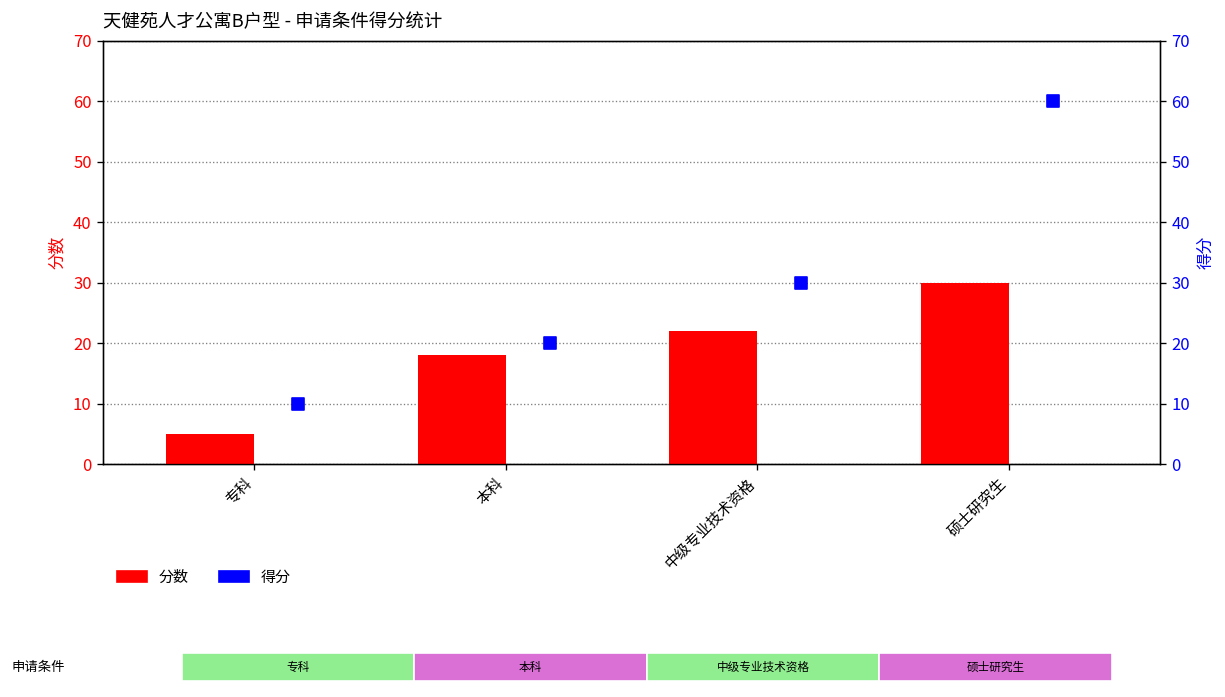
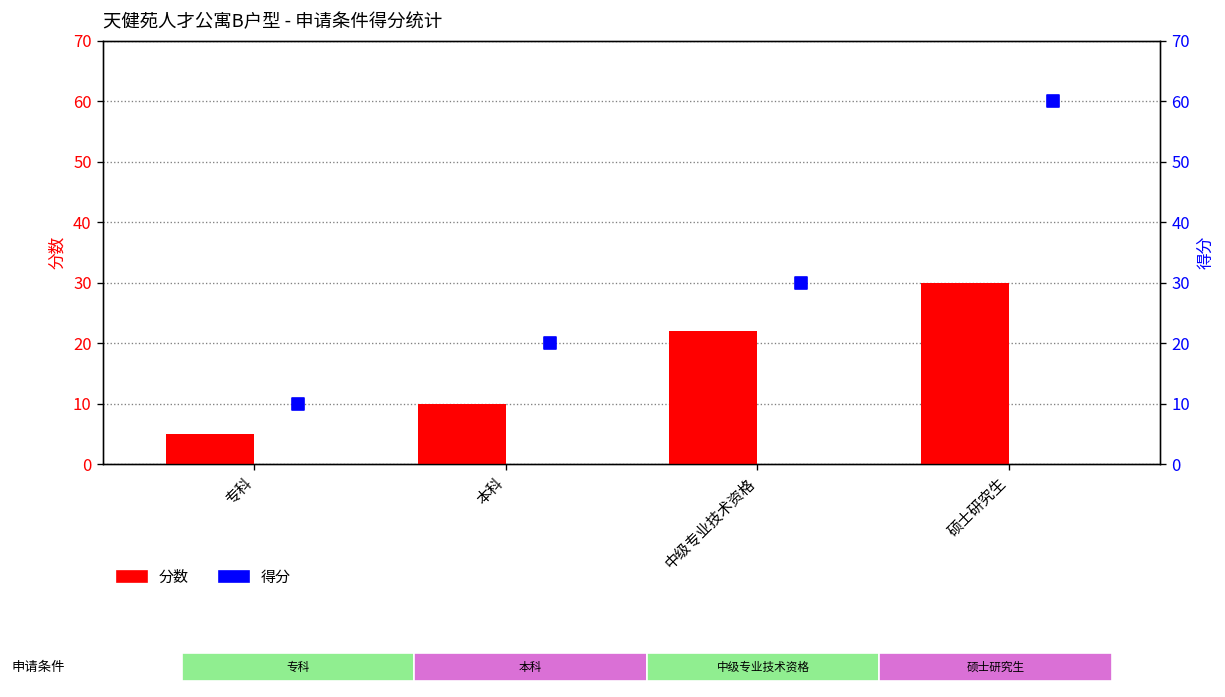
天健苑人才公寓B户型 - 申请条件得分统计, 分数, 本科: 18 -> 10
